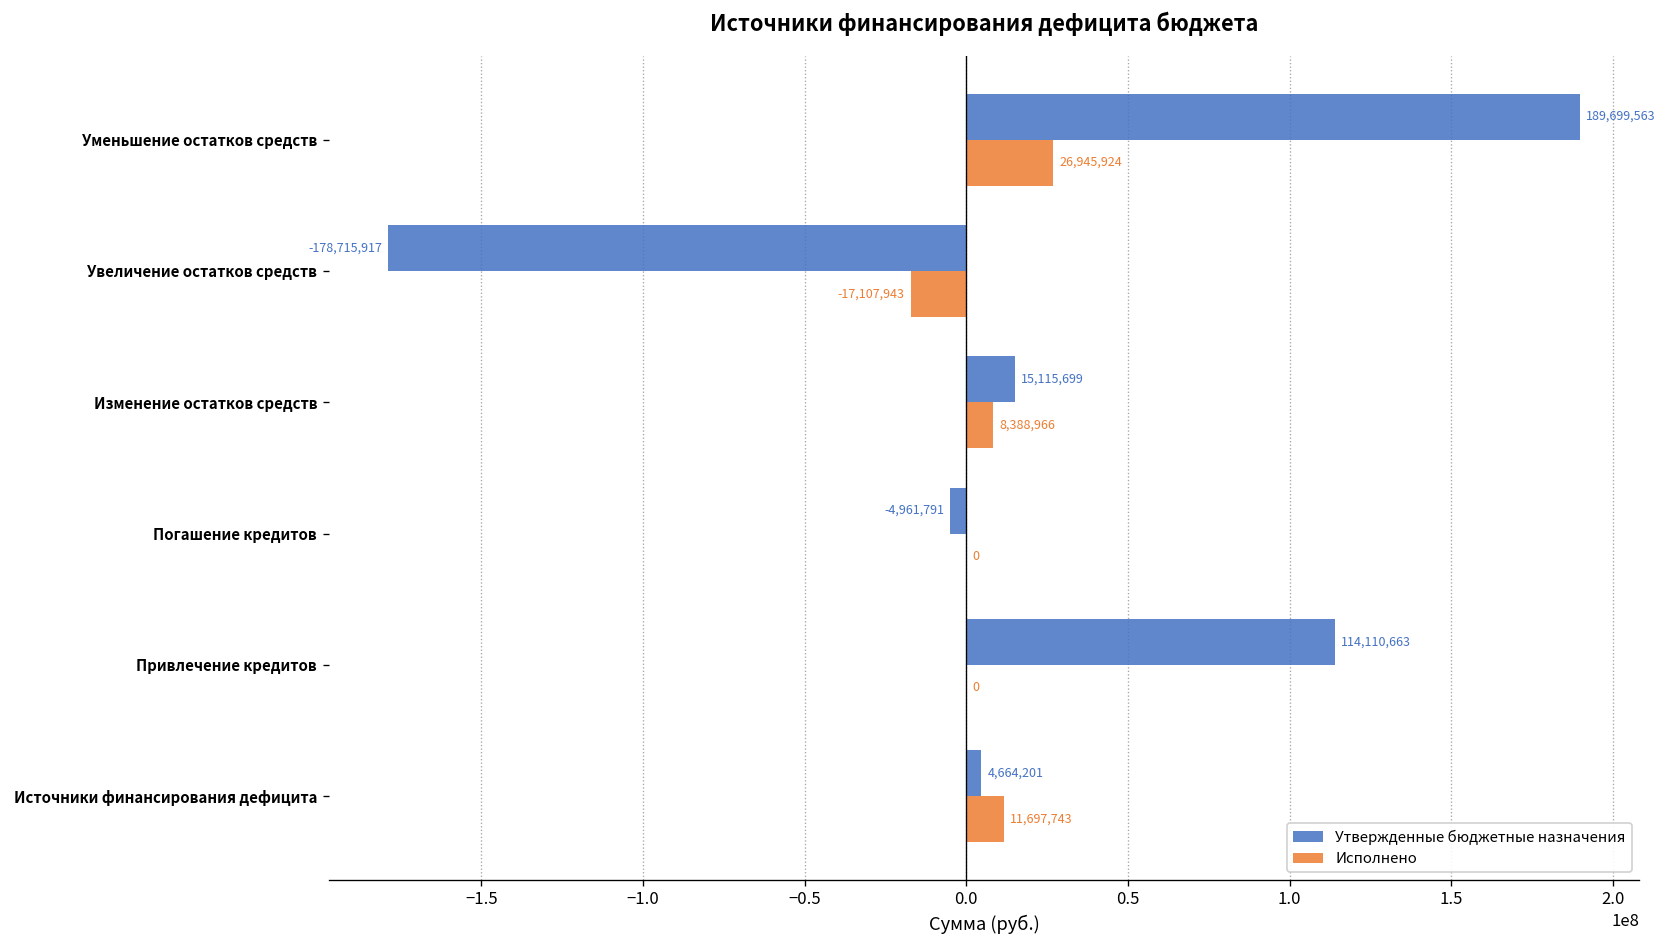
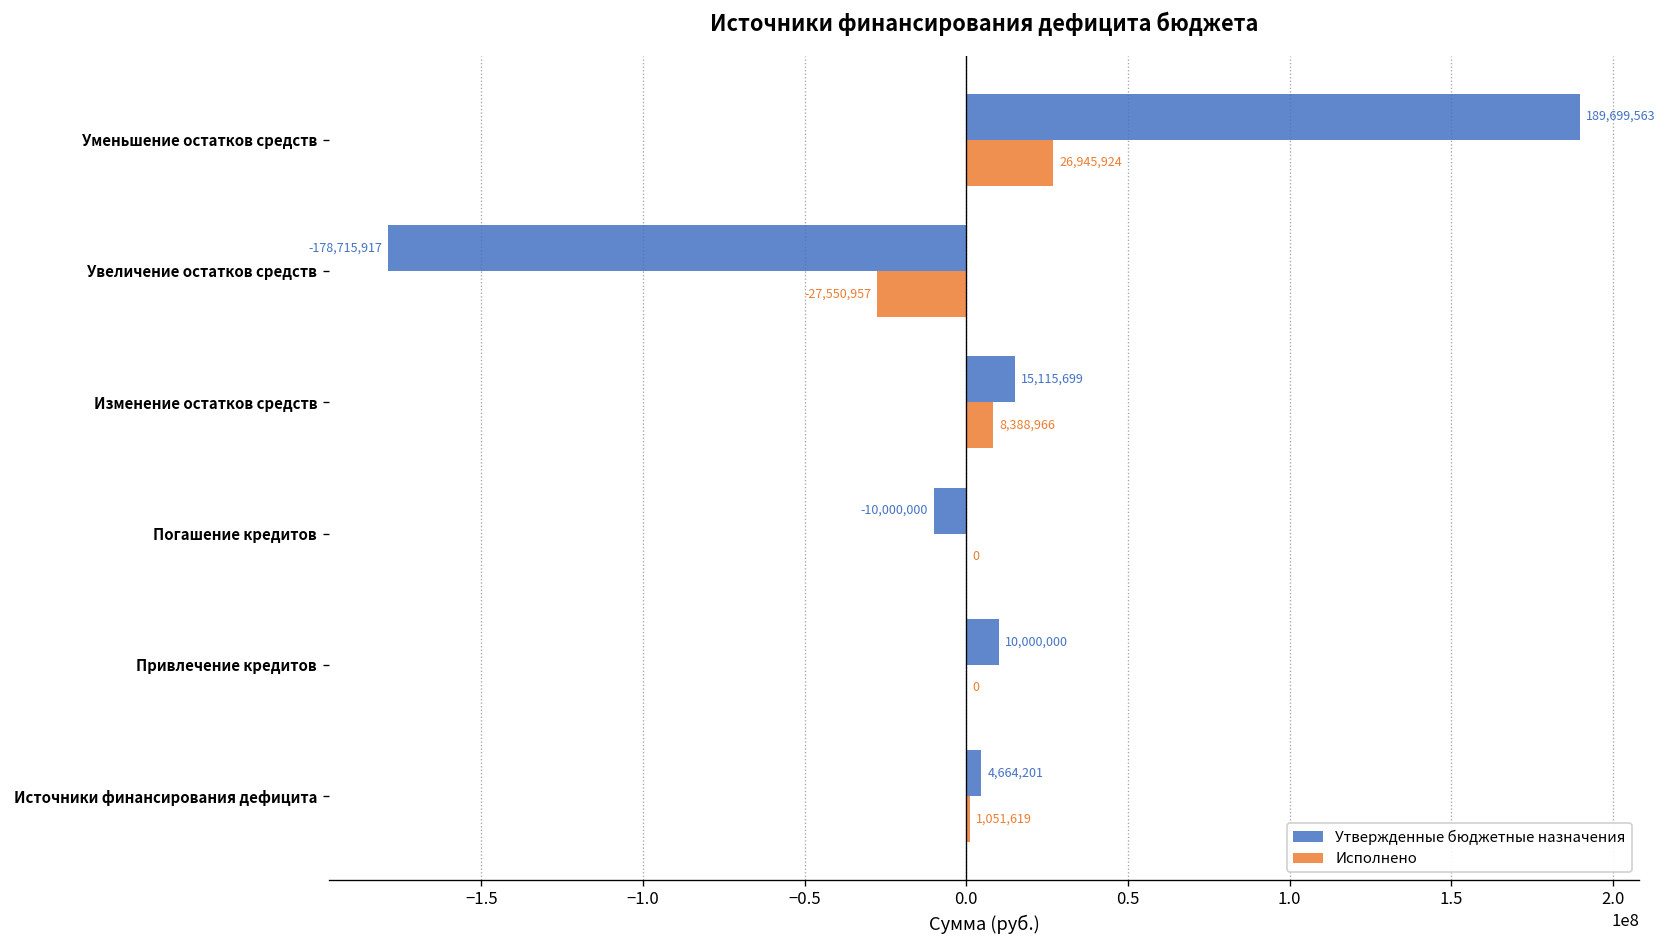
Исполнено, Увеличение остатков средств: -17,107,943 -> -27,550,957
Утвержденные бюджетные назначения, Погашение кредитов: -4,961,791 -> -10,000,000
Утвержденные бюджетные назначения, Привлечение кредитов: 114,110,663 -> 10,000,000
Исполнено, Источники финансирования дефицита: 11,697,743 -> 1,051,619
